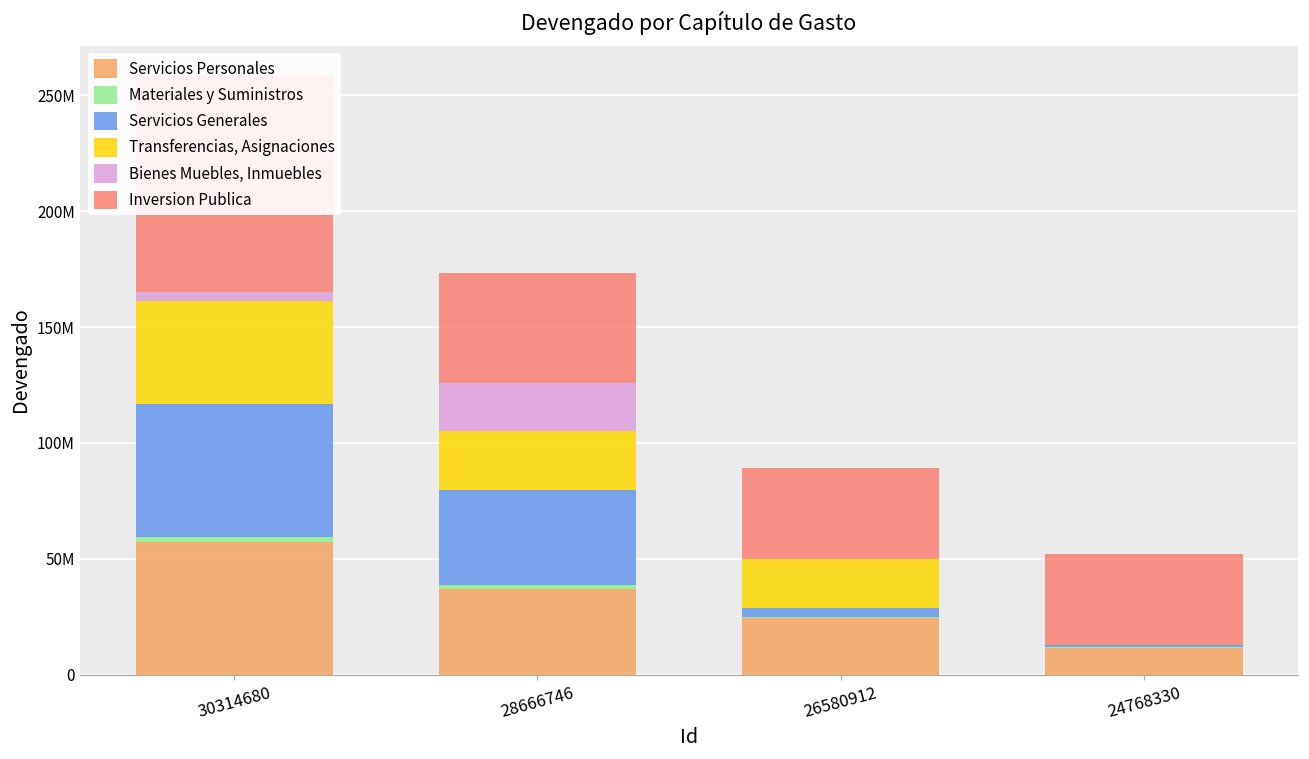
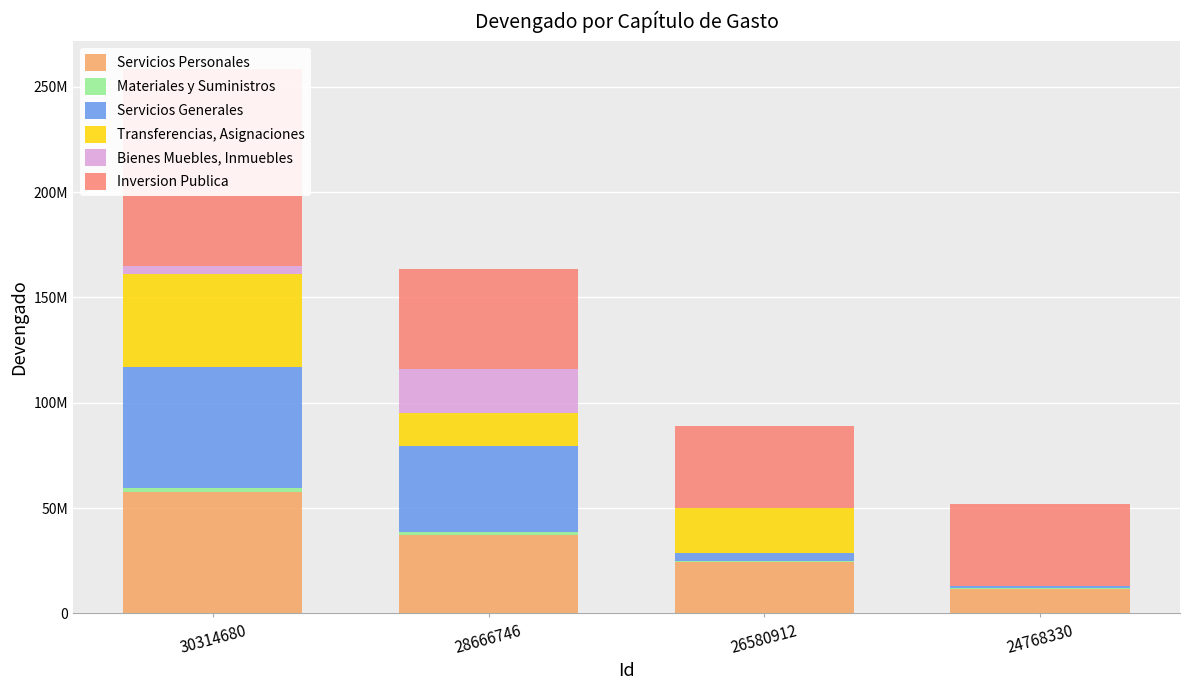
Transferencias, Asignaciones, 28666746: 25000000 -> 15000000
